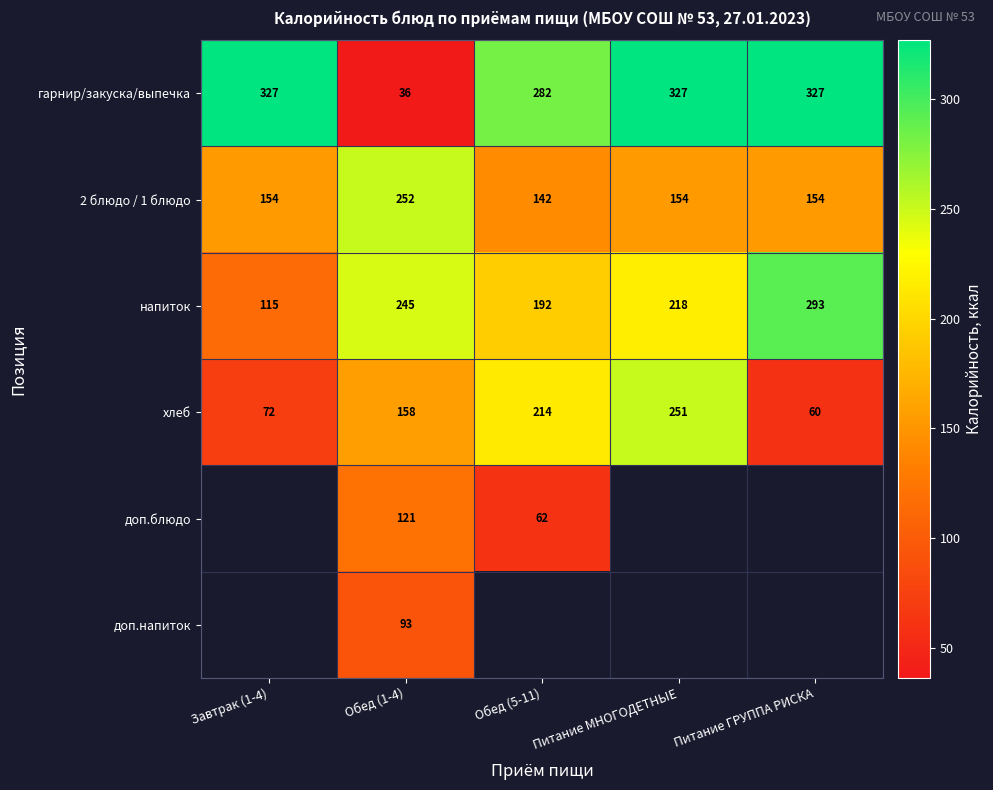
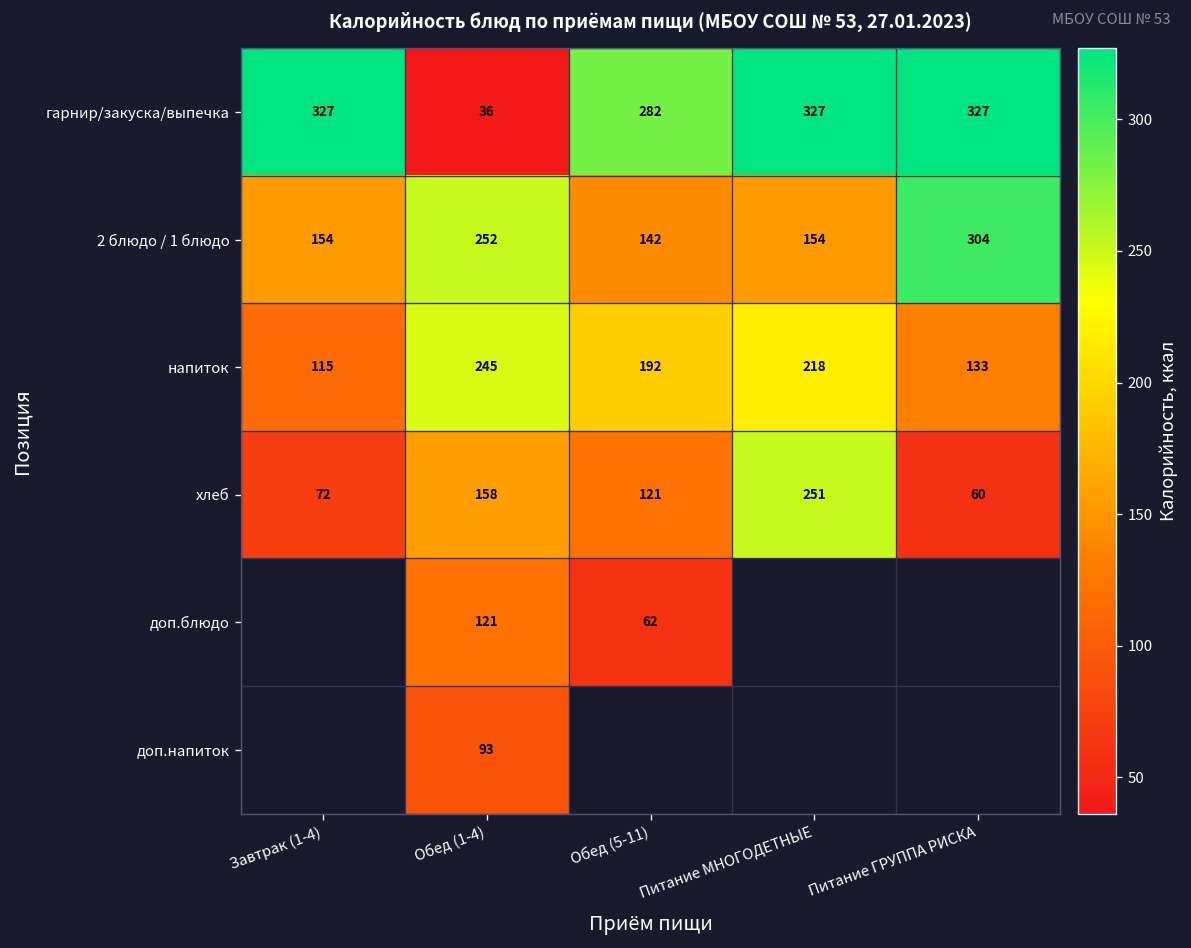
2 блюдо / 1 блюдо, Питание ГРУППА РИСКА: 154 -> 304
напиток, Питание ГРУППА РИСКА: 293 -> 133
хлеб, Обед (5-11): 214 -> 121
